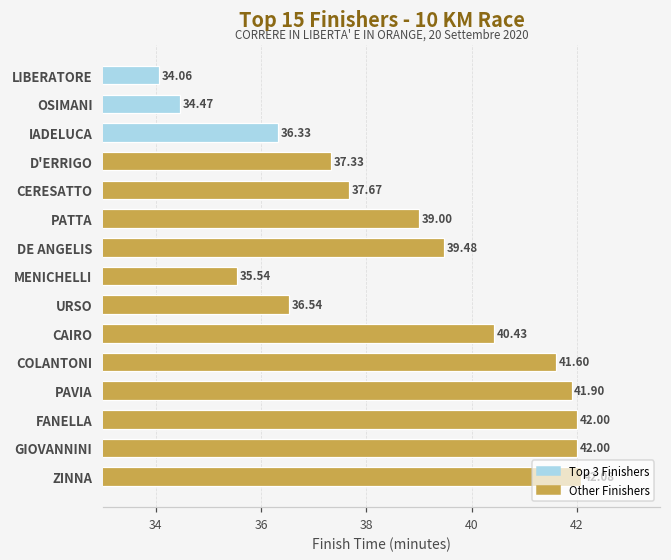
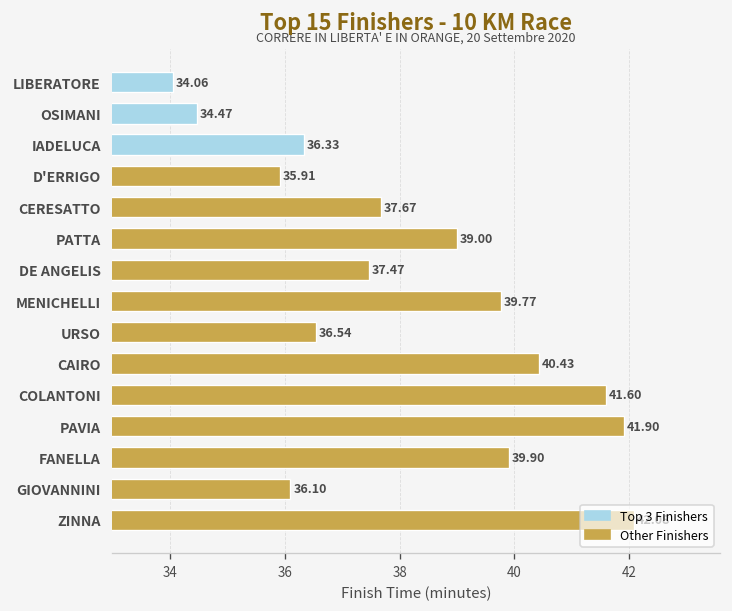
D'ERRIGO: 37.33 -> 35.91
DE ANGELIS: 39.48 -> 37.47
MENICHELLI: 35.54 -> 39.77
FANELLA: 42.00 -> 39.90
GIOVANNINI: 42.00 -> 36.10
